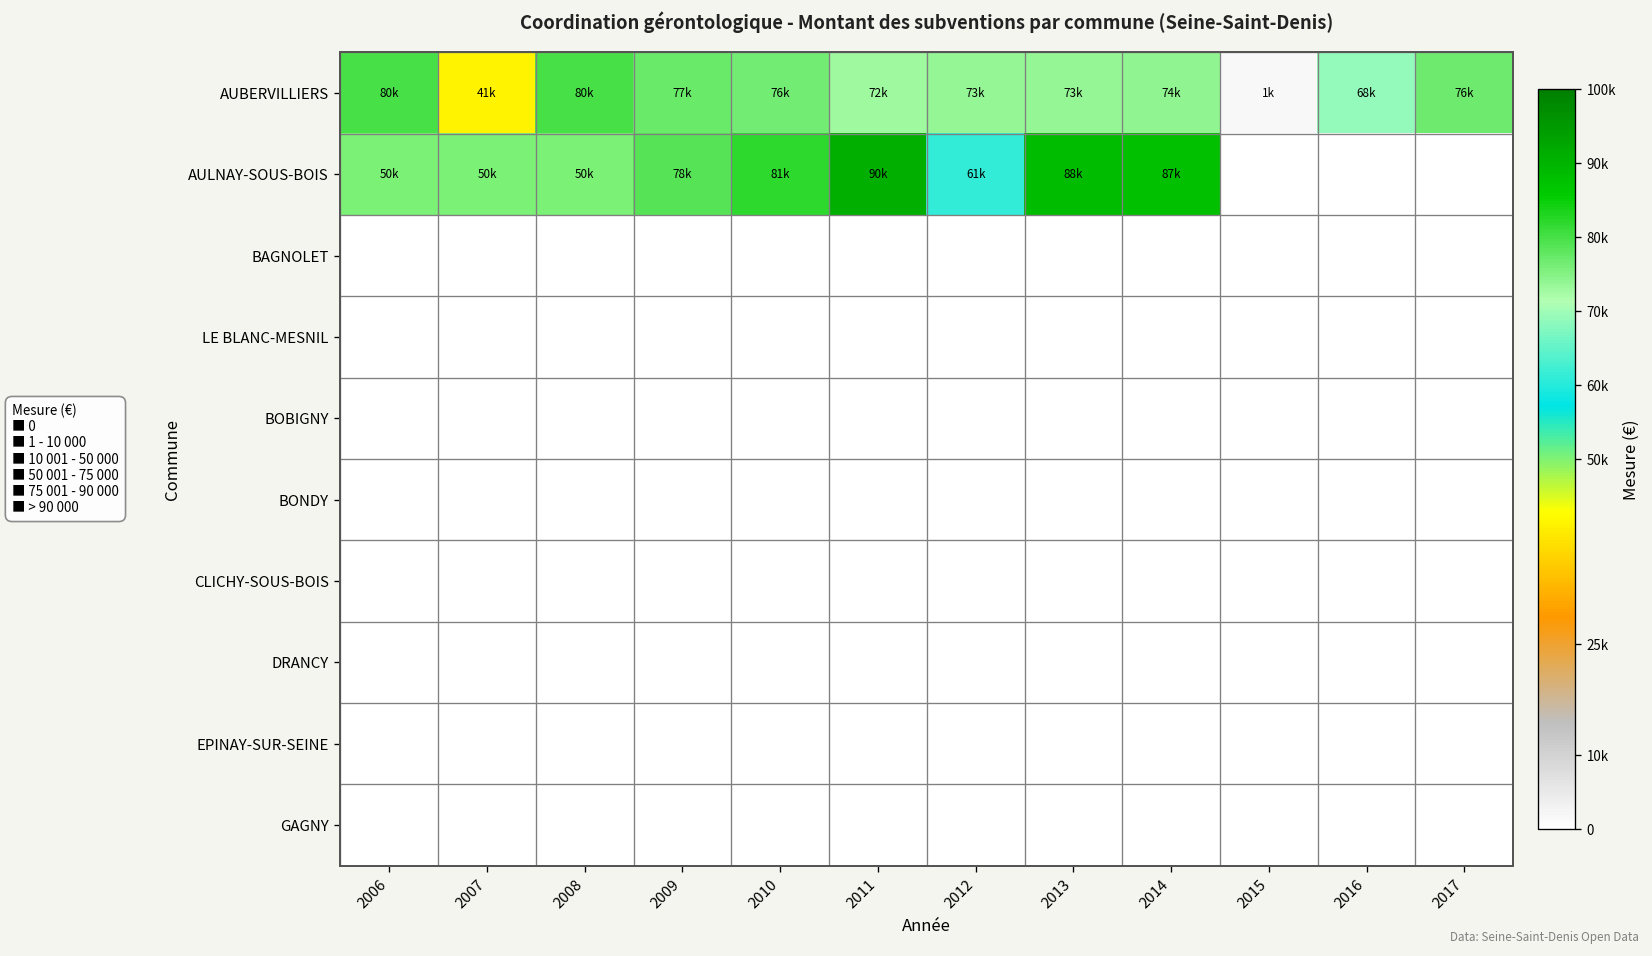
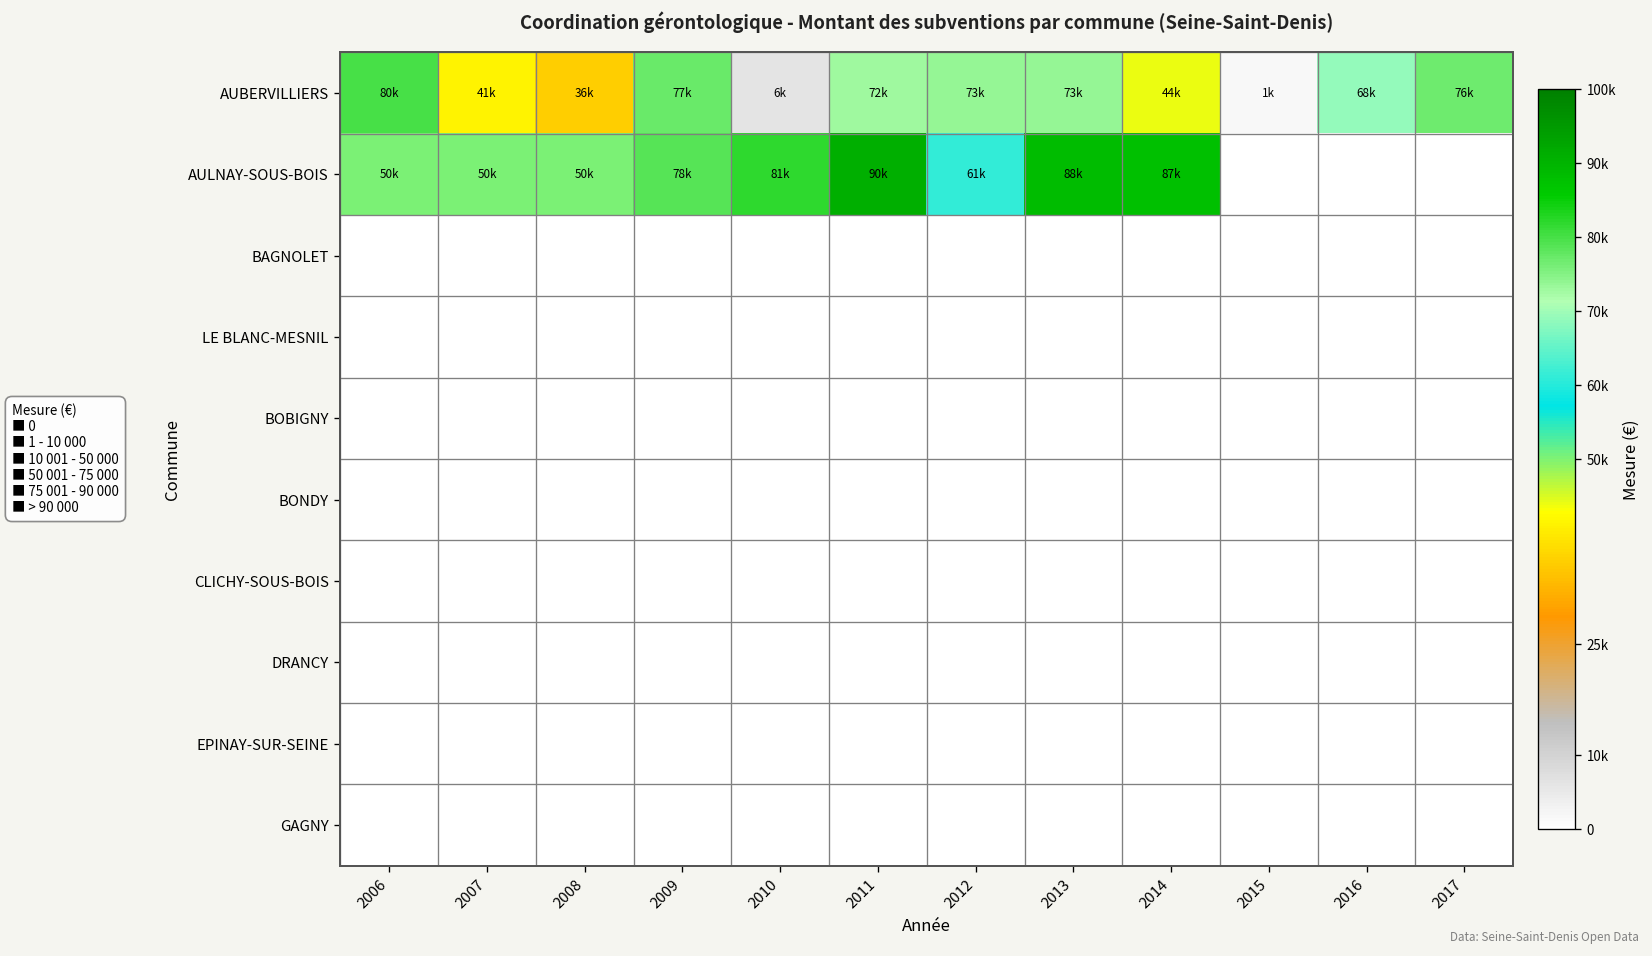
AUBERVILLIERS, 2008: 80k -> 36k
AUBERVILLIERS, 2010: 76k -> 6k
AUBERVILLIERS, 2014: 74k -> 44k
